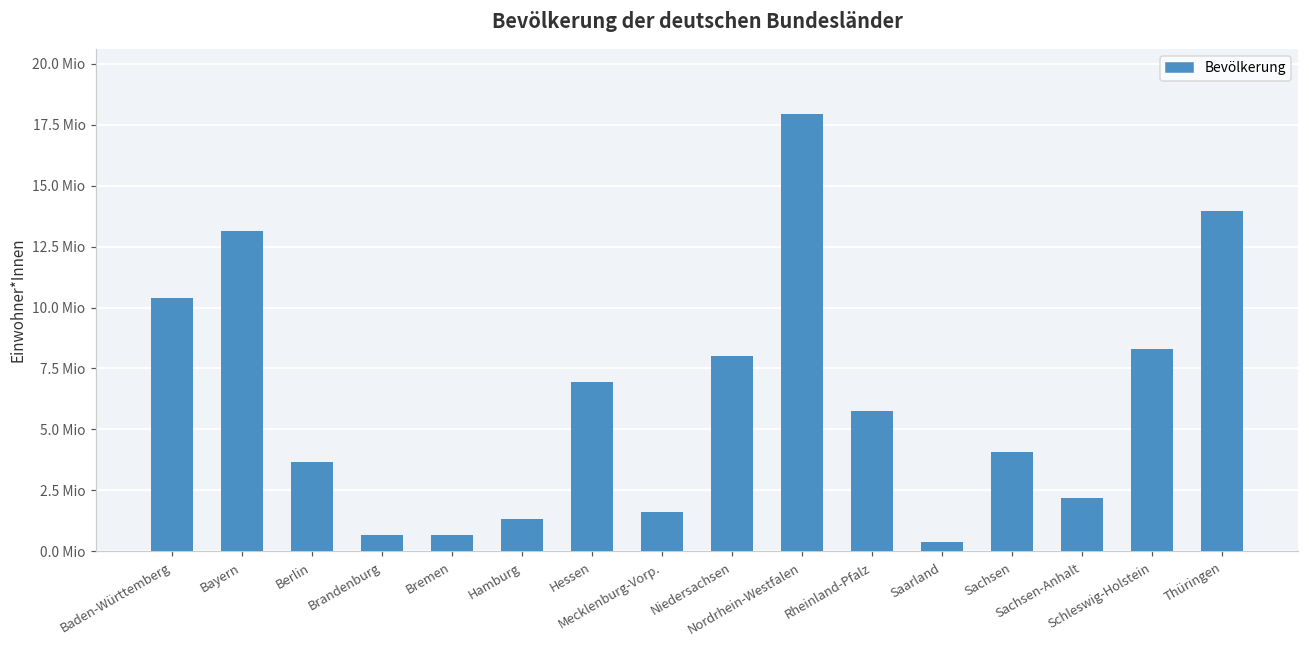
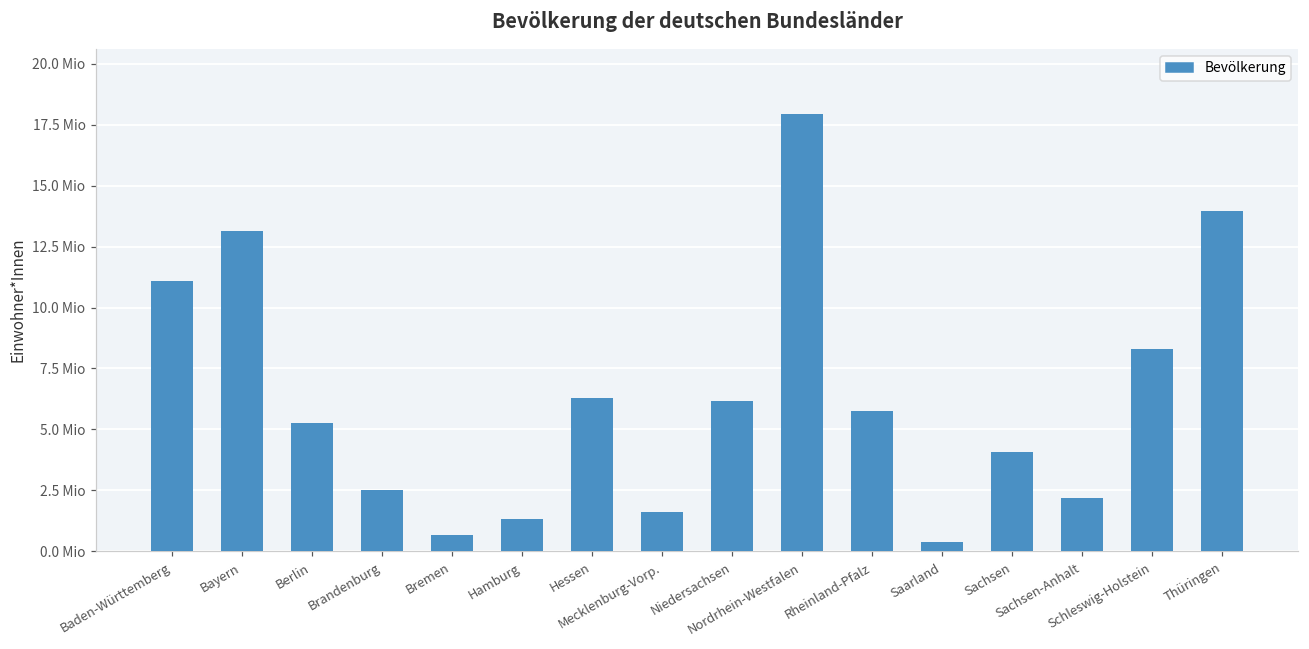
Baden-Württemberg: 10.4 Mio -> 11.1 Mio
Berlin: 3.7 Mio -> 5.2 Mio
Brandenburg: 0.7 Mio -> 2.5 Mio
Hessen: 6.9 Mio -> 6.3 Mio
Niedersachsen: 8.0 Mio -> 6.1 Mio
